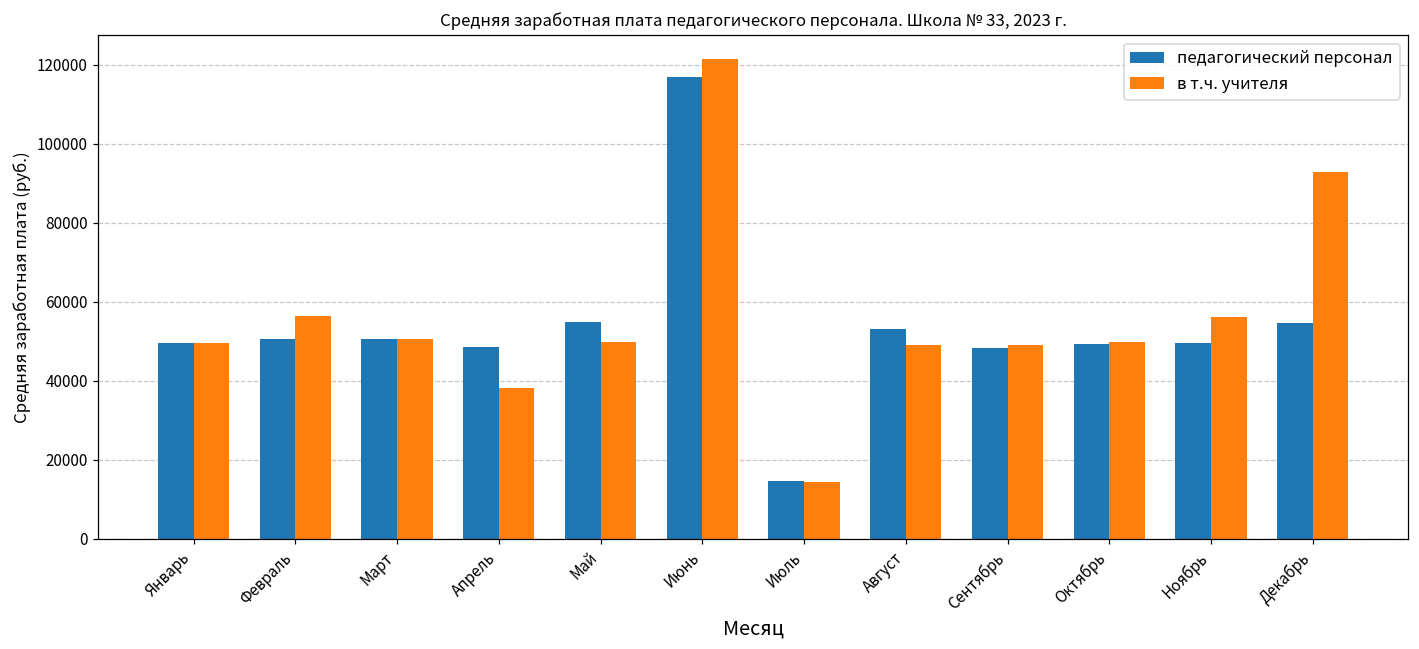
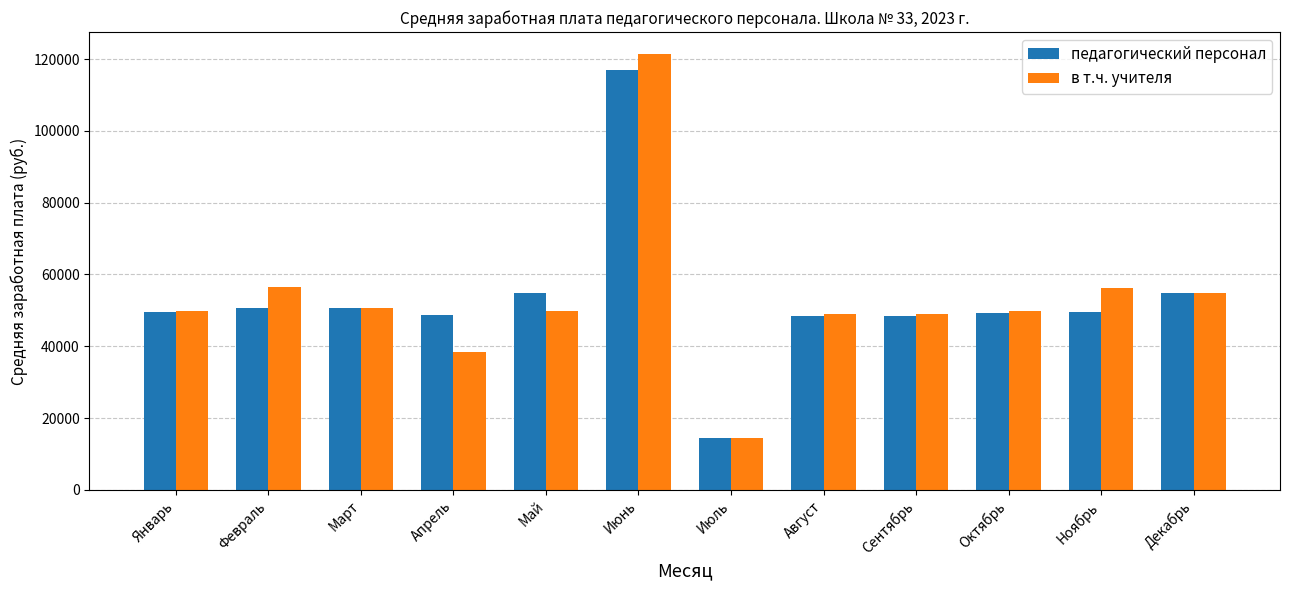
педагогический персонал, Август: 53000 -> 48000
в т.ч. учителя, Декабрь: 93000 -> 55000
